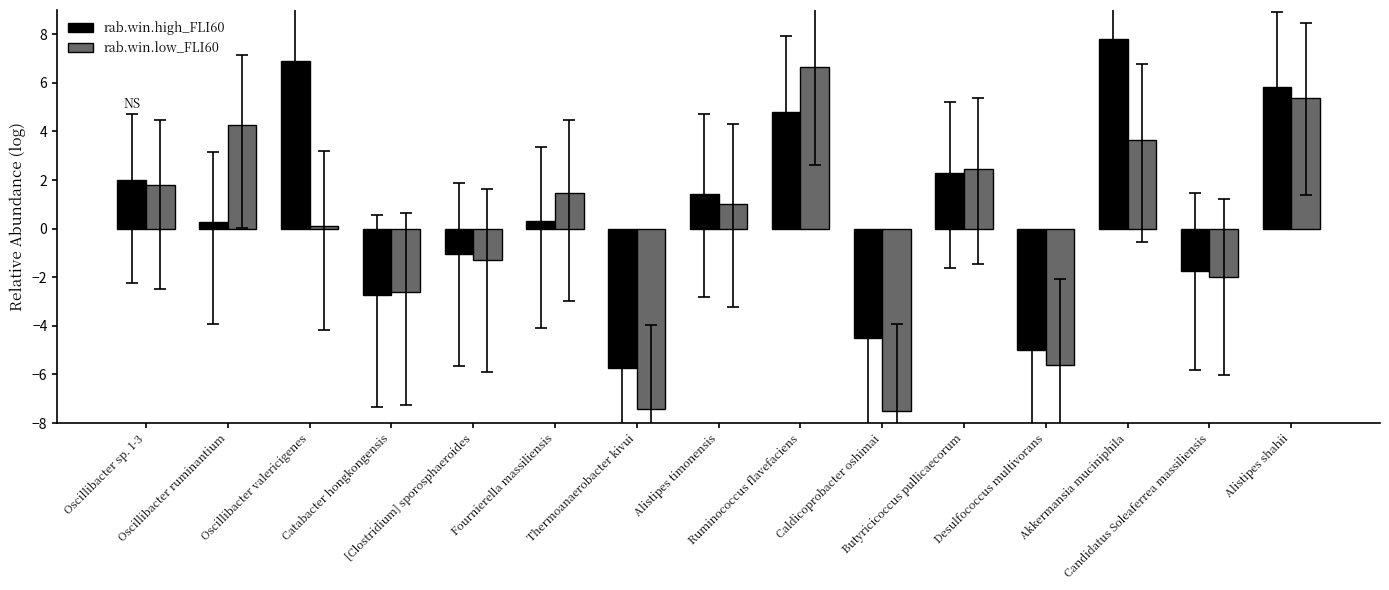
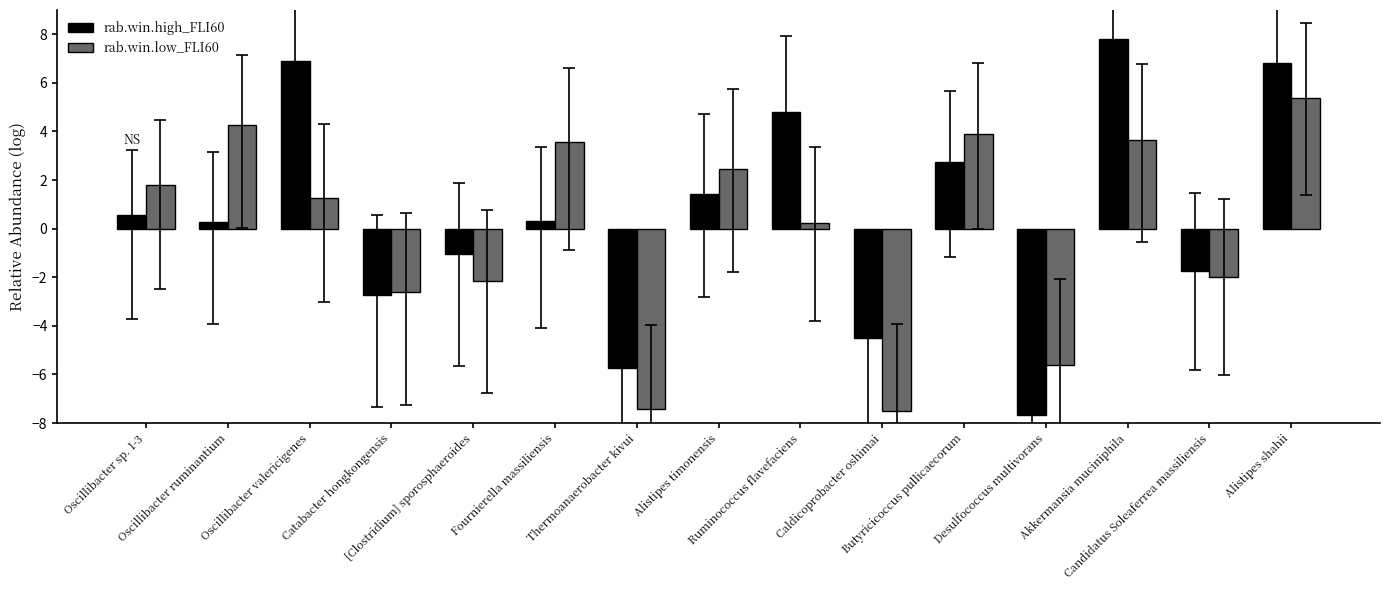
rab.win.high_FLI60, Oscillibacter sp. 1-3: 2.0 -> 0.5
rab.win.low_FLI60, Oscillibacter valericigenes: 0.1 -> 1.3
rab.win.low_FLI60, [Clostridium] sporosphaeroides: -1.3 -> -2.2
rab.win.low_FLI60, Fournierella massiliensis: 1.5 -> 3.6
rab.win.low_FLI60, Alistipes timonensis: 1.0 -> 2.5
rab.win.low_FLI60, Ruminococcus flavefaciens: 6.7 -> 0.2
rab.win.high_FLI60, Butyricicoccus pullicaecorum: 2.3 -> 2.7
rab.win.low_FLI60, Butyricicoccus pullicaecorum: 2.5 -> 3.9
rab.win.high_FLI60, Desulfococcus multivorans: -5.0 -> -7.6
rab.win.high_FLI60, Alistipes shahii: 5.8 -> 6.8
